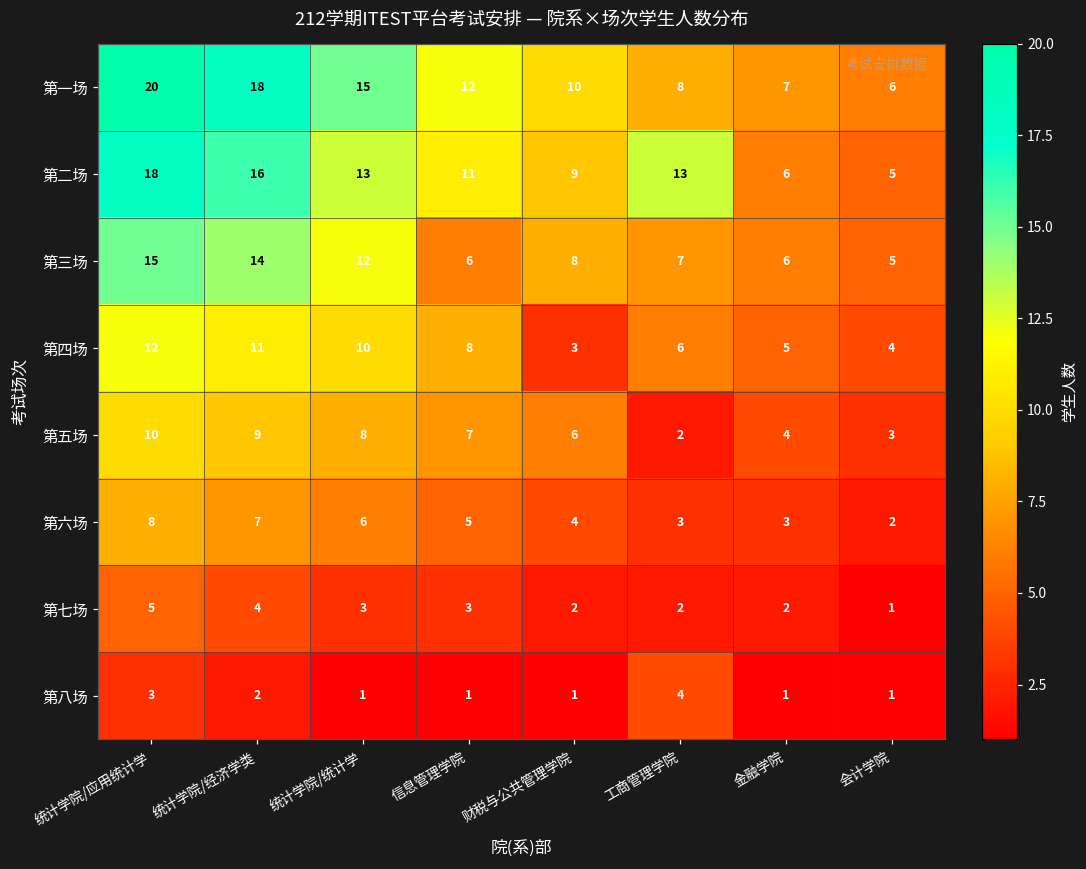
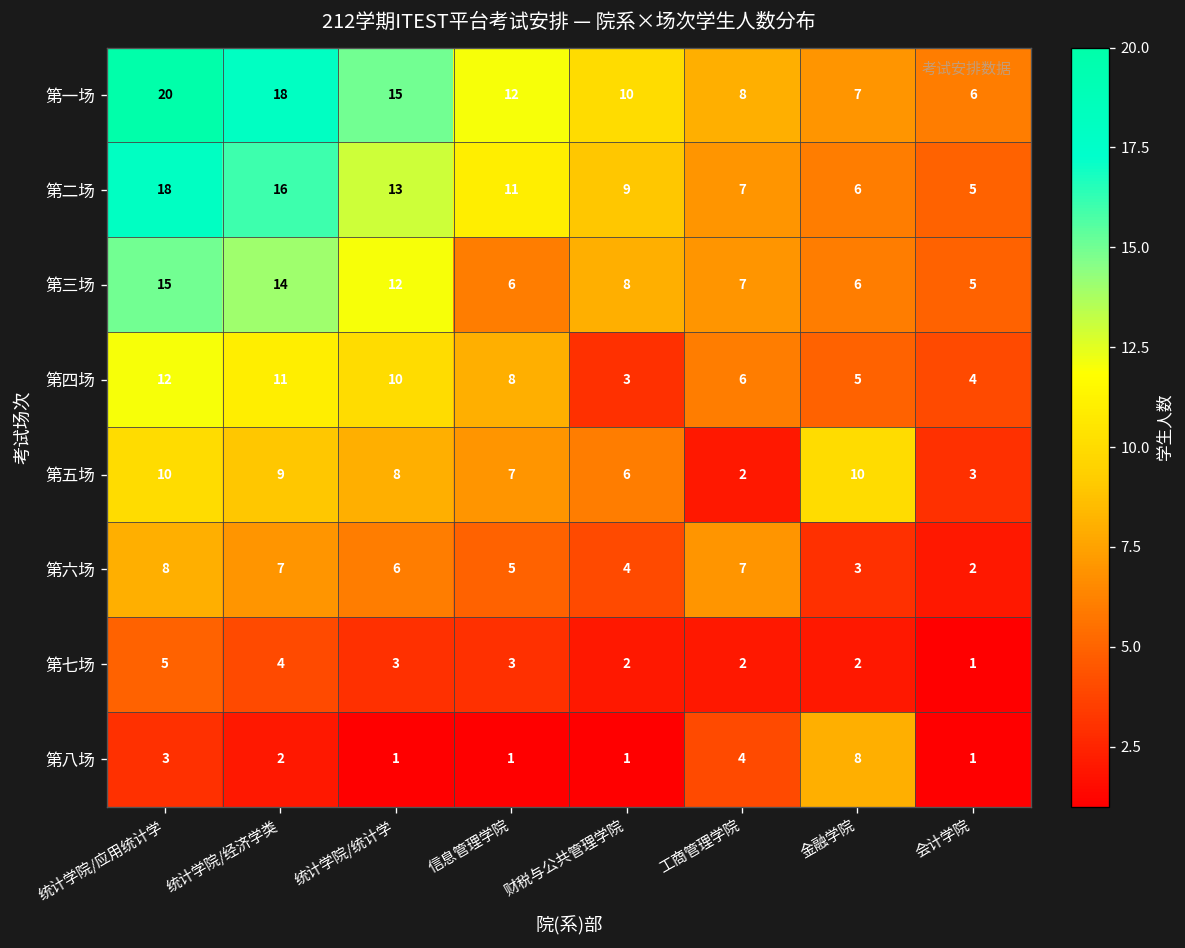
第二场, 工商管理学院: 13 -> 7
第五场, 金融学院: 4 -> 10
第六场, 工商管理学院: 3 -> 7
第八场, 金融学院: 1 -> 8
